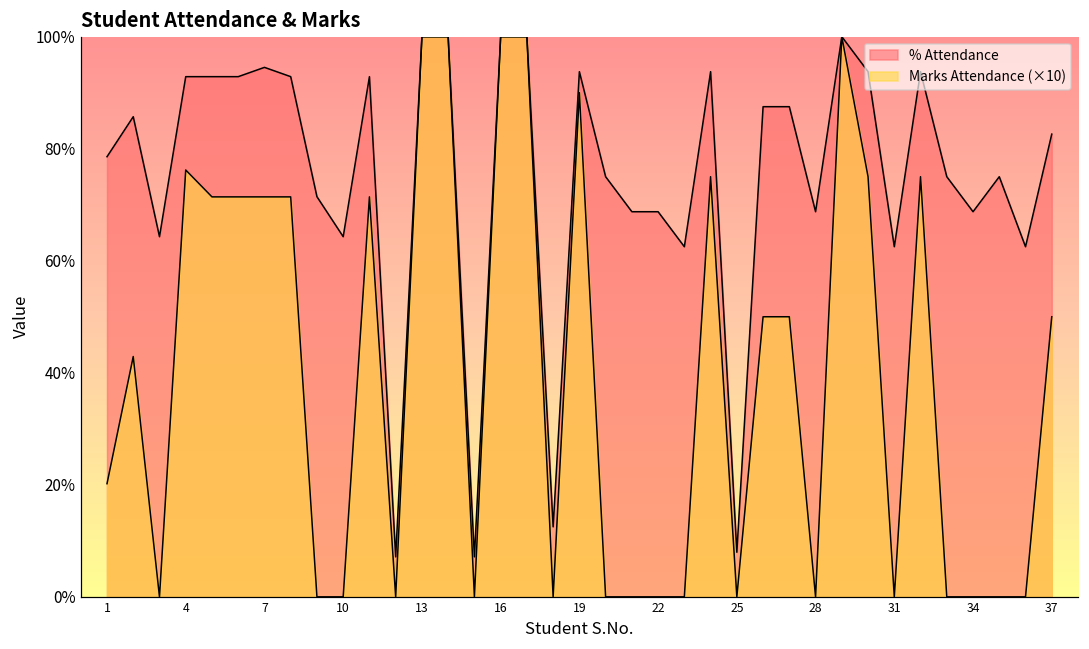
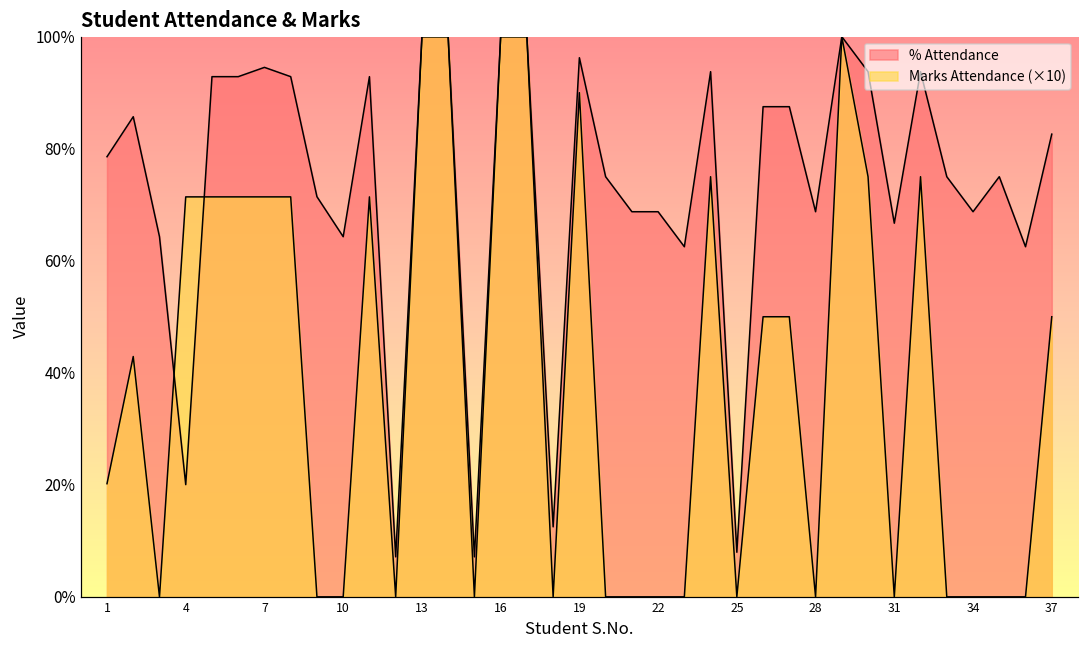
% Attendance, 4: 93% -> 20%
Marks Attendance (×10), 4: 76% -> 71%
% Attendance, 19: 94% -> 96%
% Attendance, 31: 63% -> 67%
